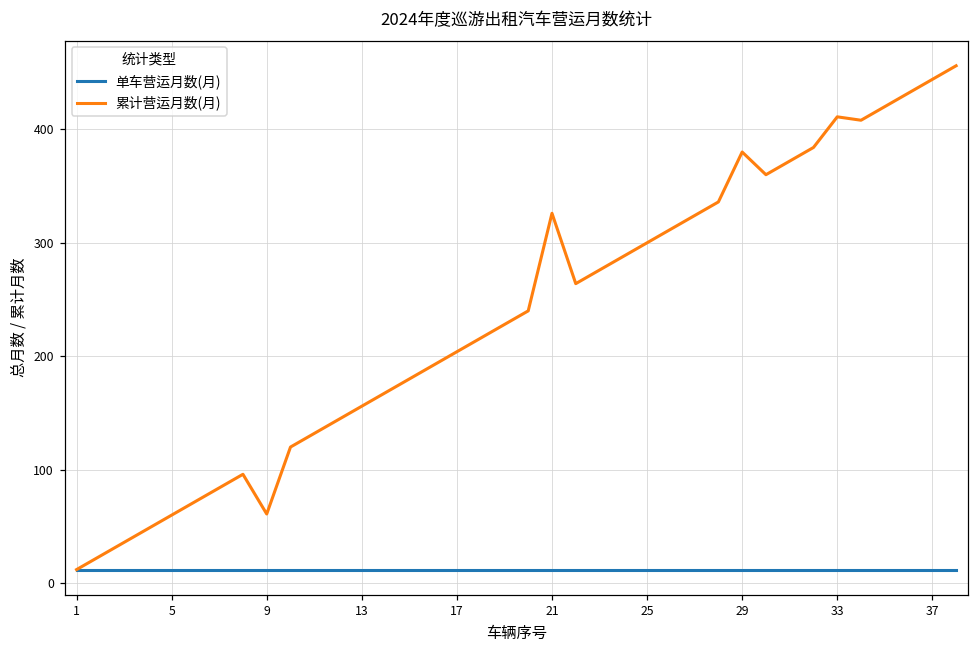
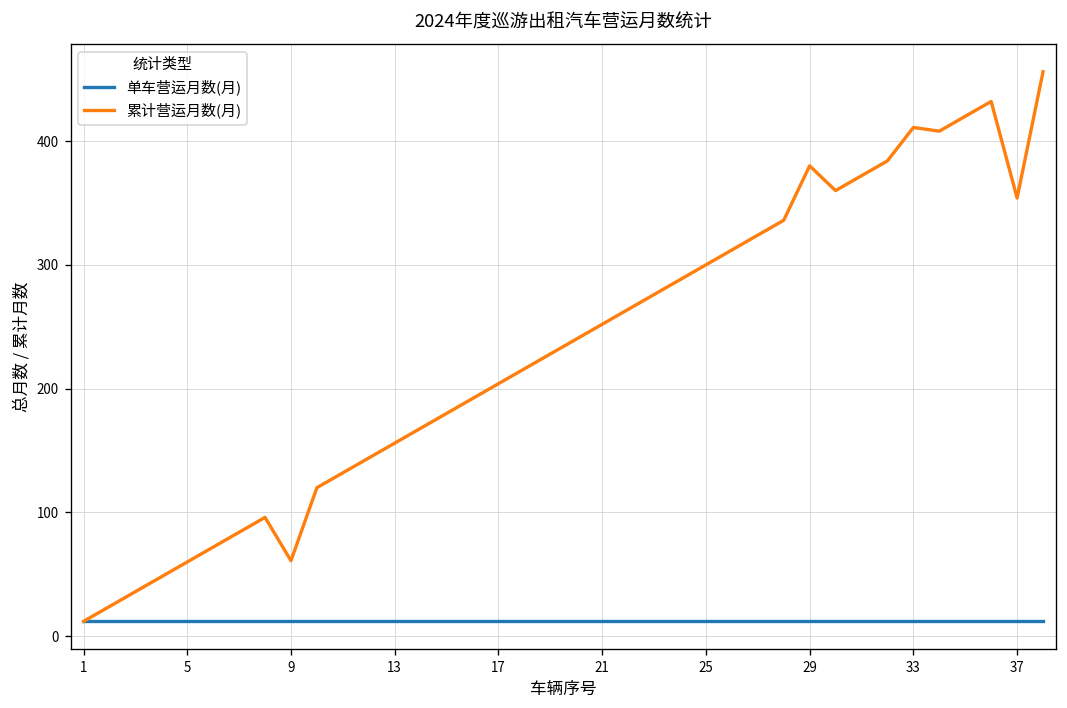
累计营运月数(月), 21: 326 -> 252
累计营运月数(月), 37: 444 -> 354
